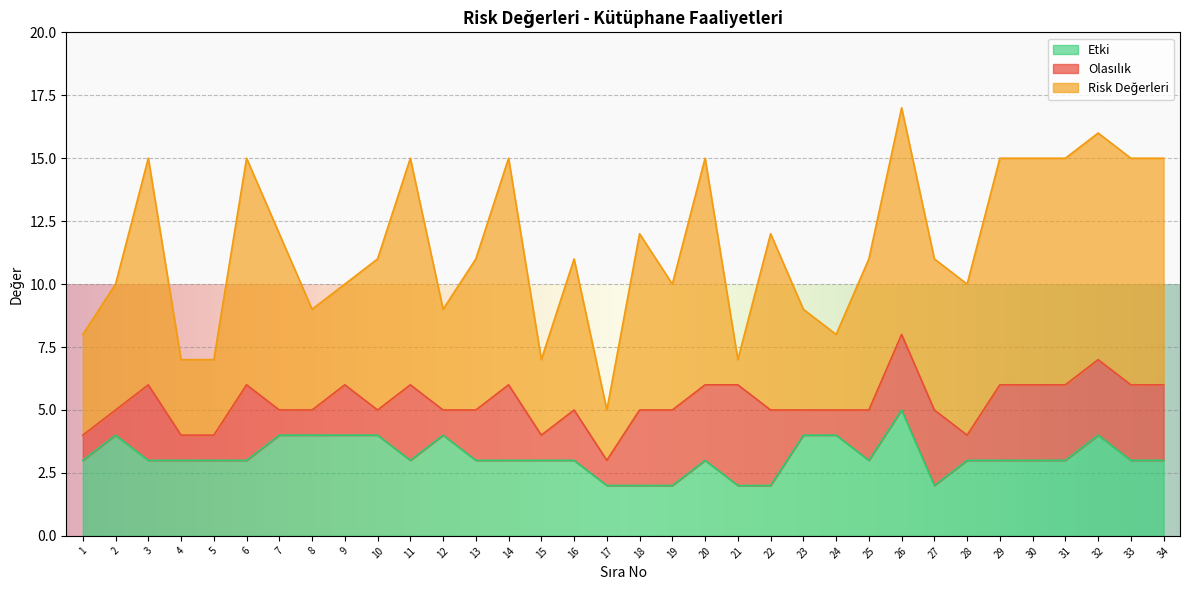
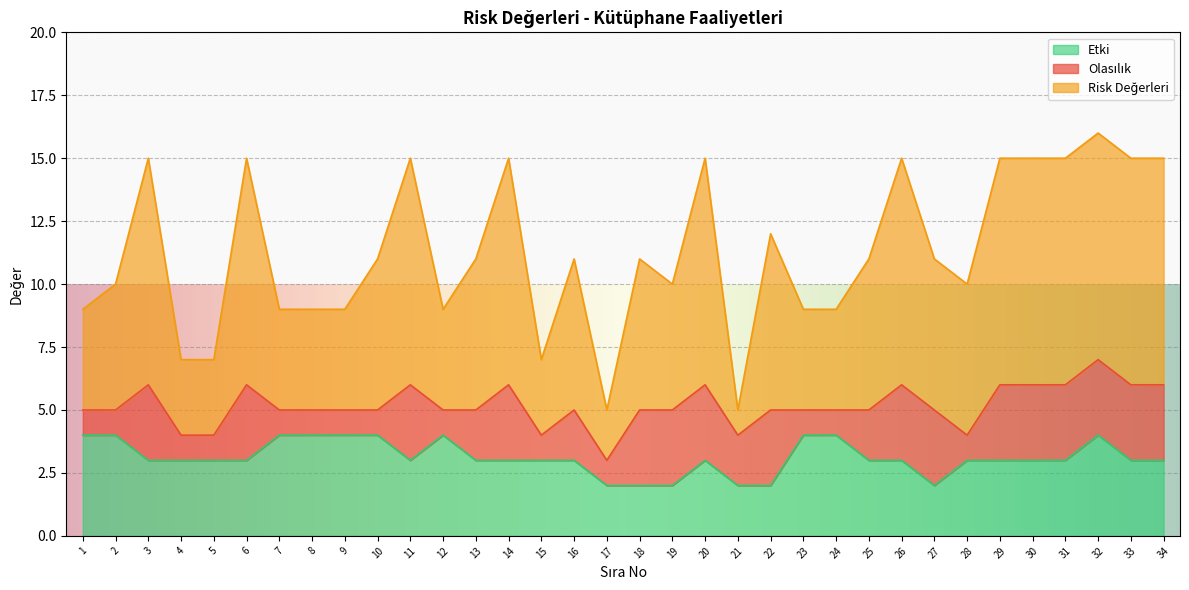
Etki, 1: 3 -> 4
Risk Değerleri, 7: 7 -> 4
Olasılık, 9: 2 -> 1
Risk Değerleri, 18: 7 -> 6
Olasılık, 21: 4 -> 2
Risk Değerleri, 24: 3 -> 4
Etki, 26: 5 -> 3
